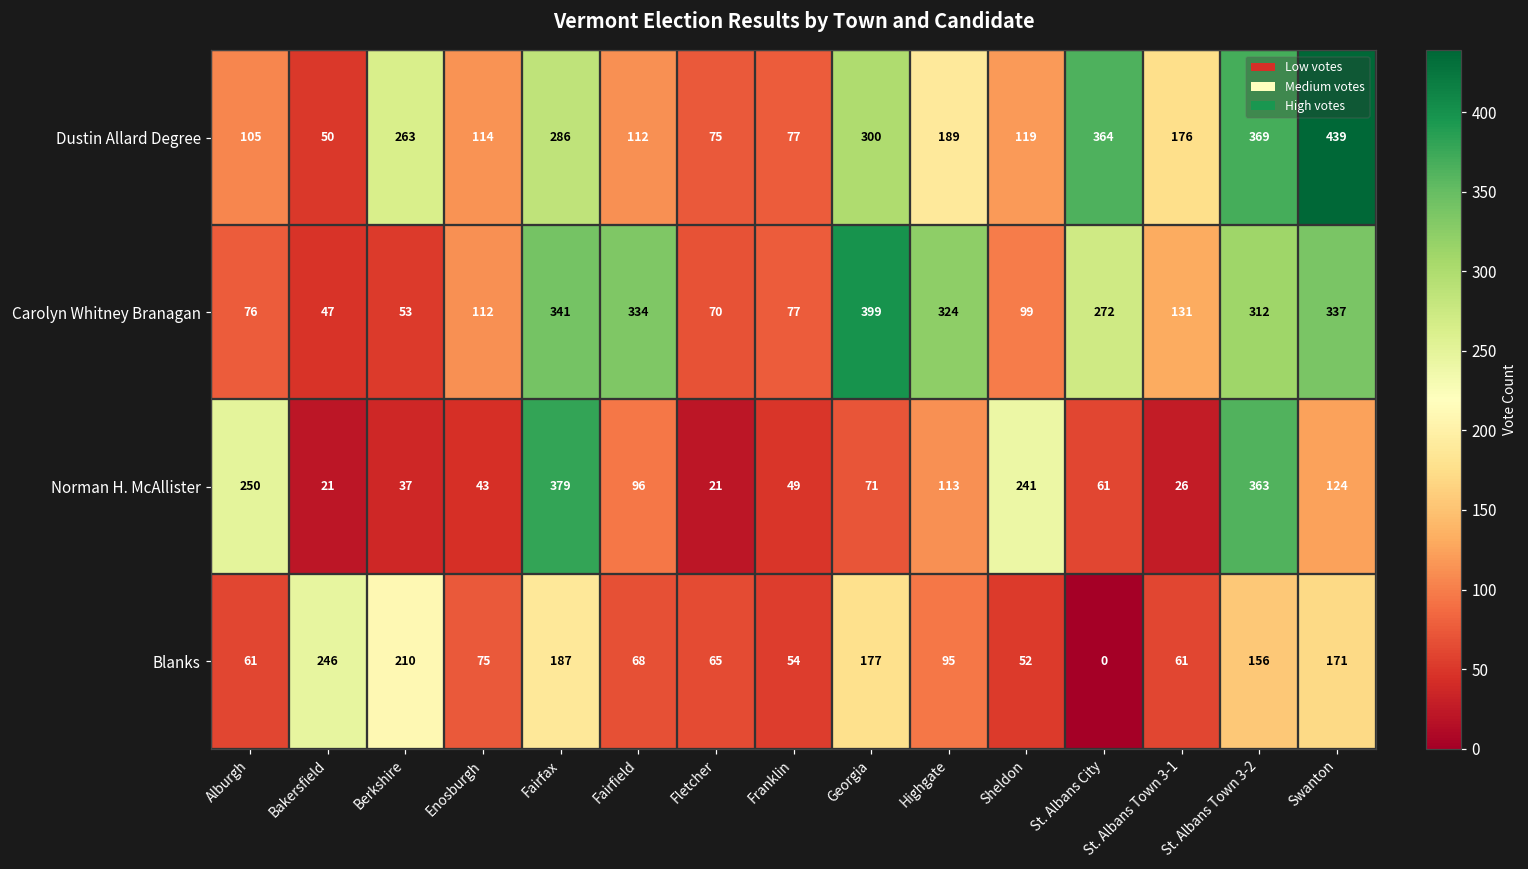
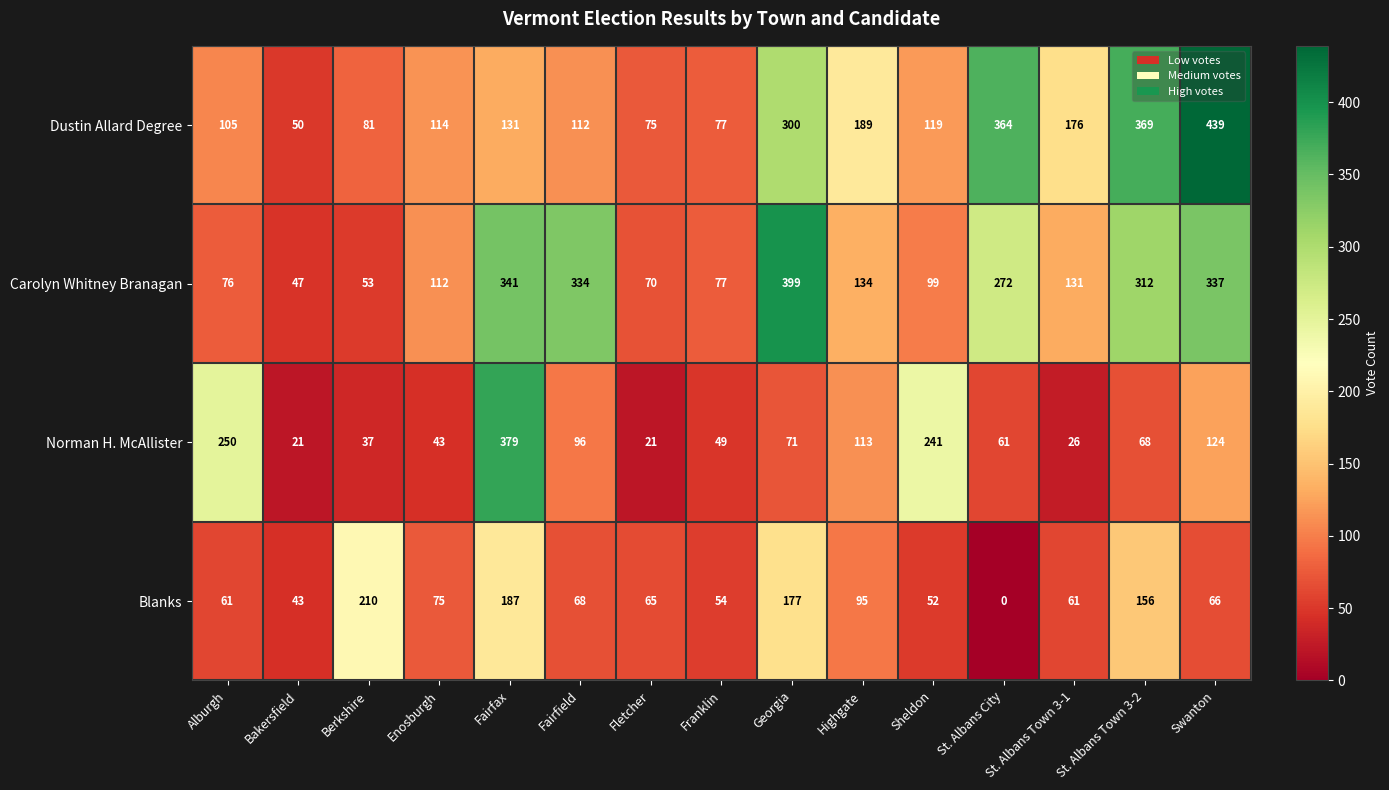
Dustin Allard Degree, Berkshire: 263 -> 81
Dustin Allard Degree, Fairfax: 286 -> 131
Carolyn Whitney Branagan, Highgate: 324 -> 134
Norman H. McAllister, St. Albans Town 3-2: 363 -> 68
Blanks, Bakersfield: 246 -> 43
Blanks, Swanton: 171 -> 66
